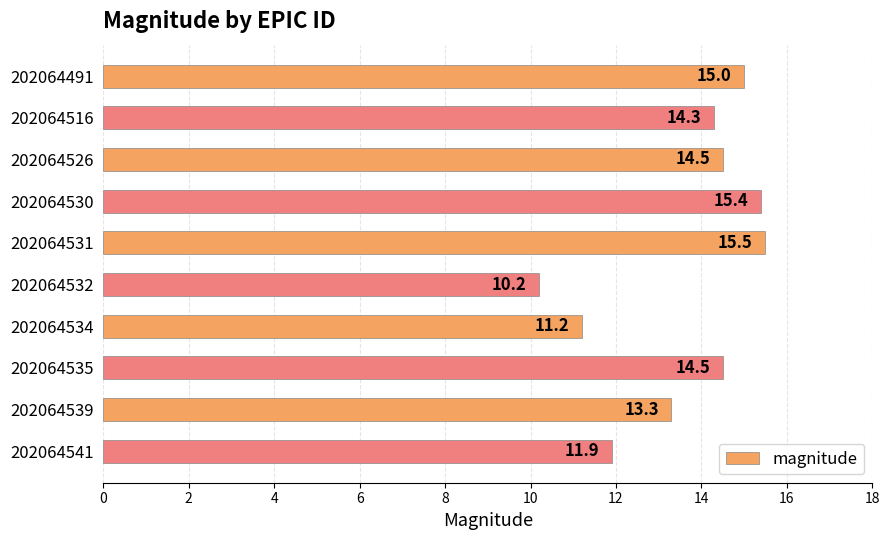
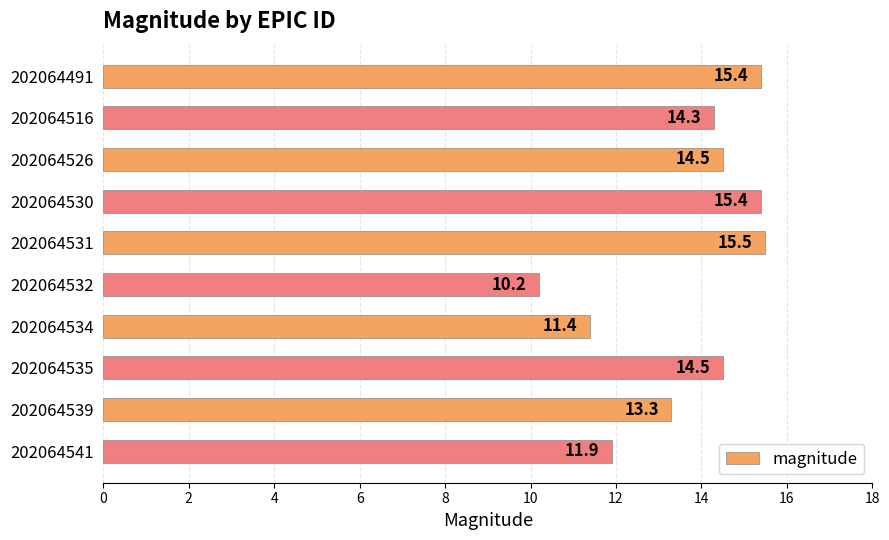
202064491: 15.0 -> 15.4
202064534: 11.2 -> 11.4
